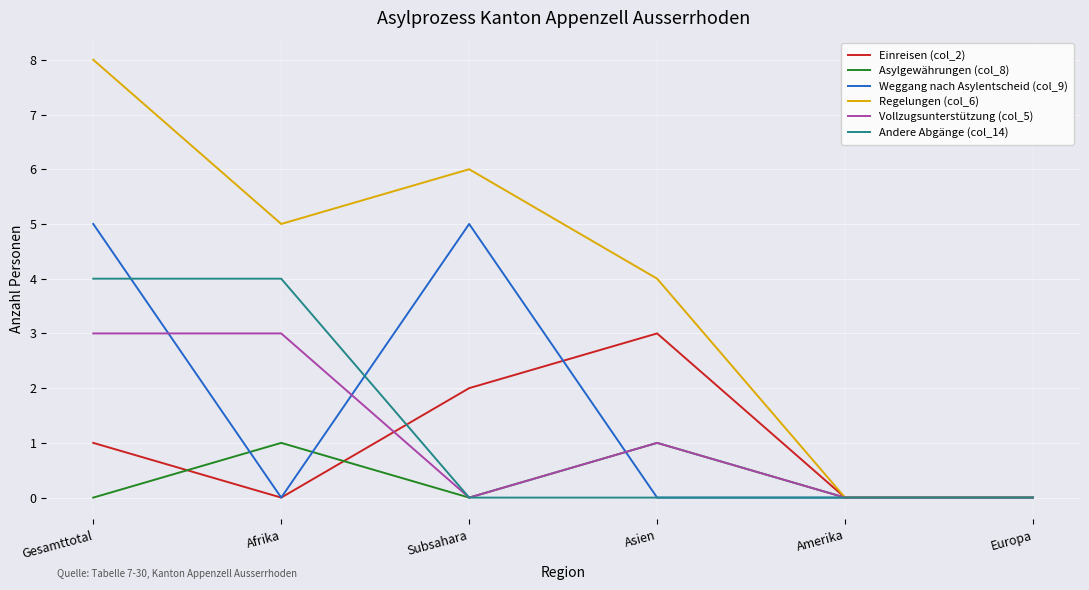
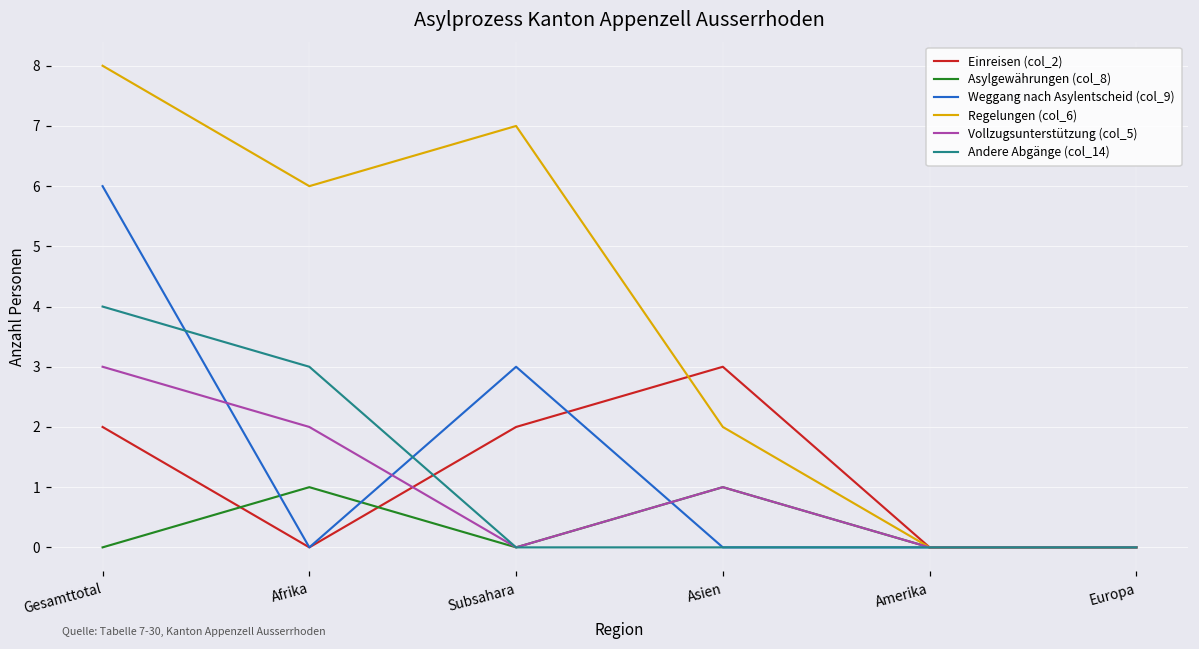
Einreisen (col_2), Gesamttotal: 1 -> 2
Weggang nach Asylentscheid (col_9), Gesamttotal: 5 -> 6
Regelungen (col_6), Afrika: 5 -> 6
Vollzugsunterstützung (col_5), Afrika: 3 -> 2
Andere Abgänge (col_14), Afrika: 4 -> 3
Weggang nach Asylentscheid (col_9), Subsahara: 5 -> 3
Regelungen (col_6), Subsahara: 6 -> 7
Regelungen (col_6), Asien: 4 -> 2
